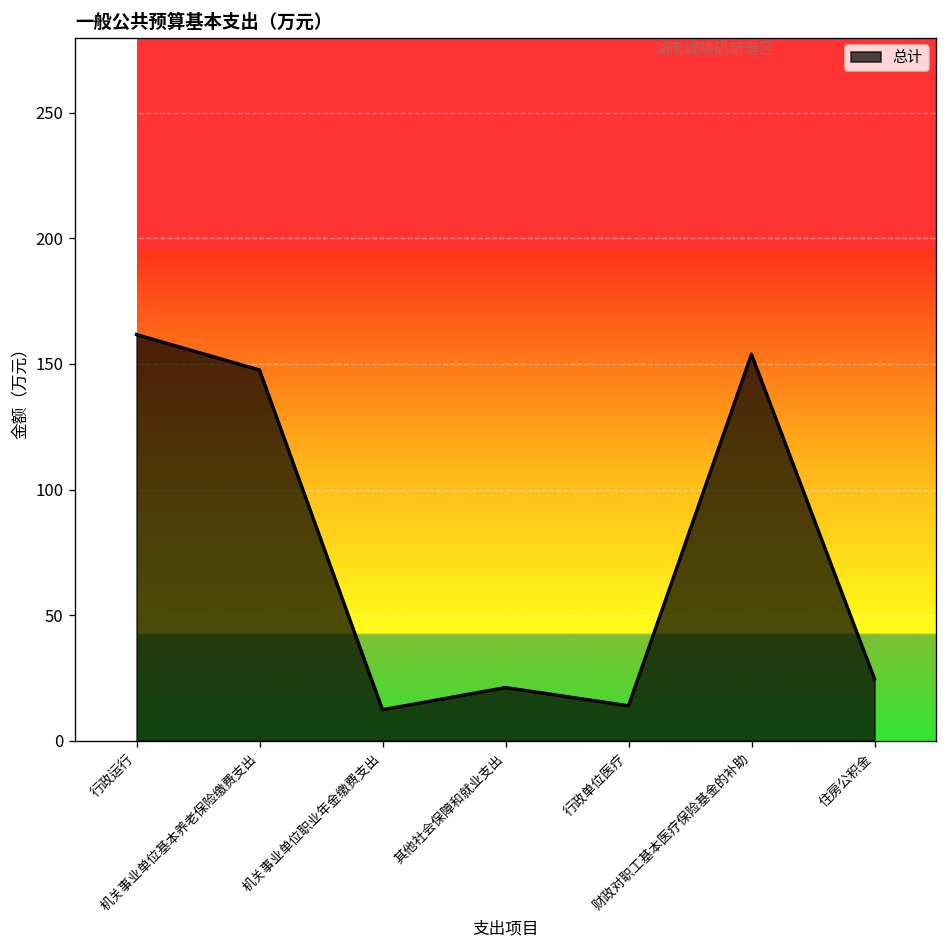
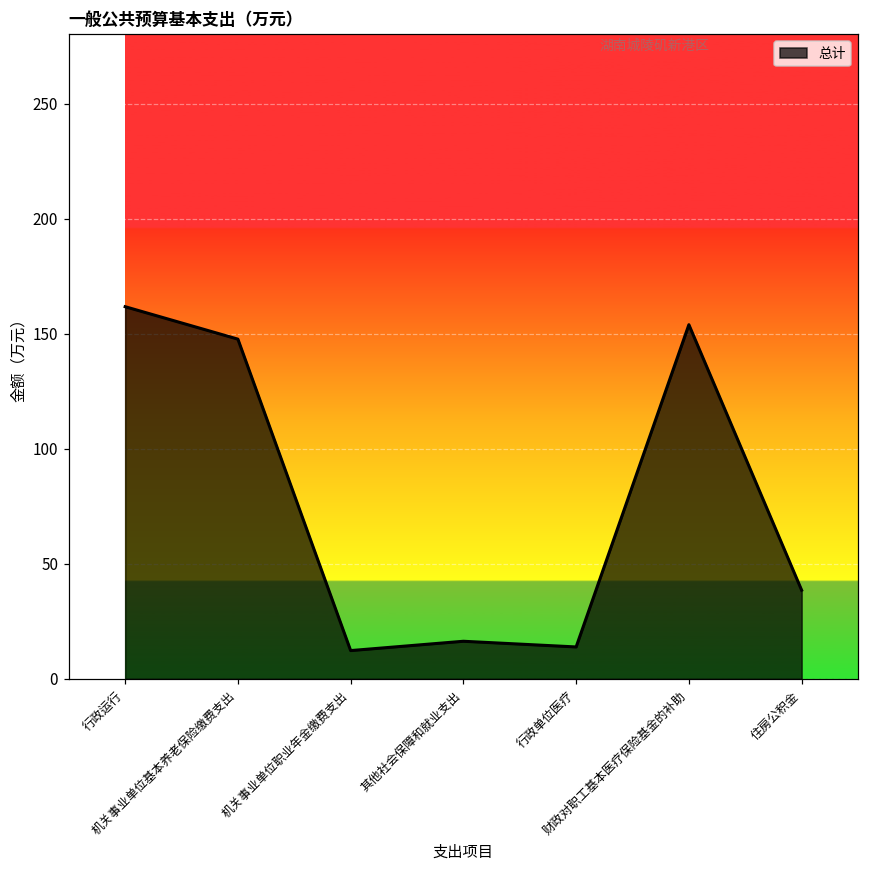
其他社会保障和就业支出: 21 -> 16
住房公积金: 25 -> 39
